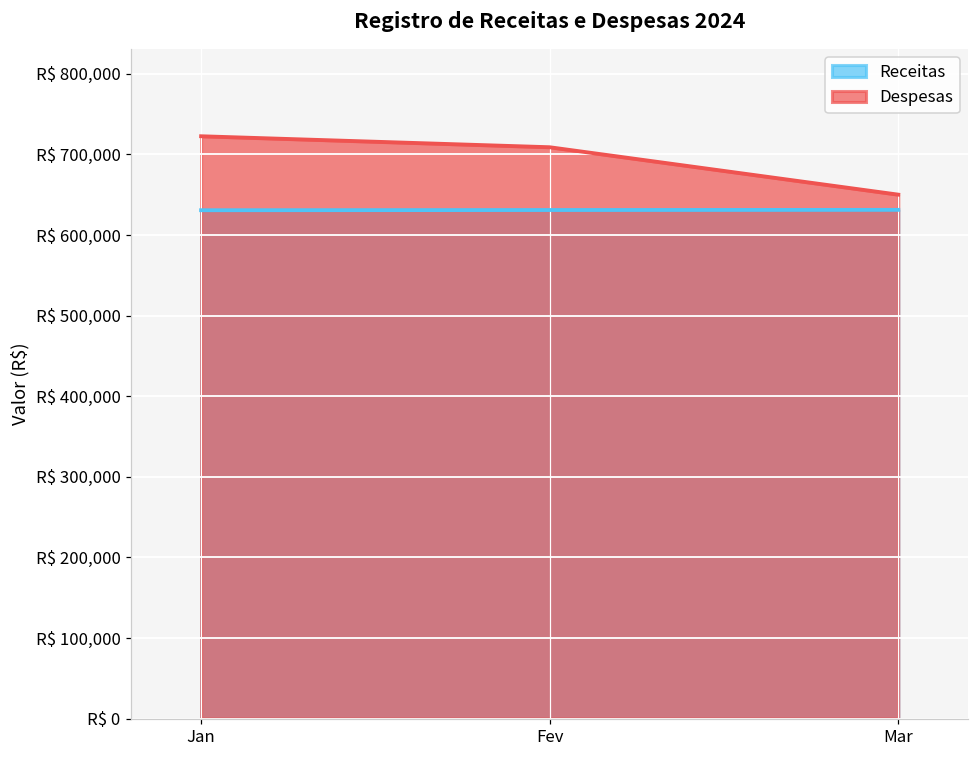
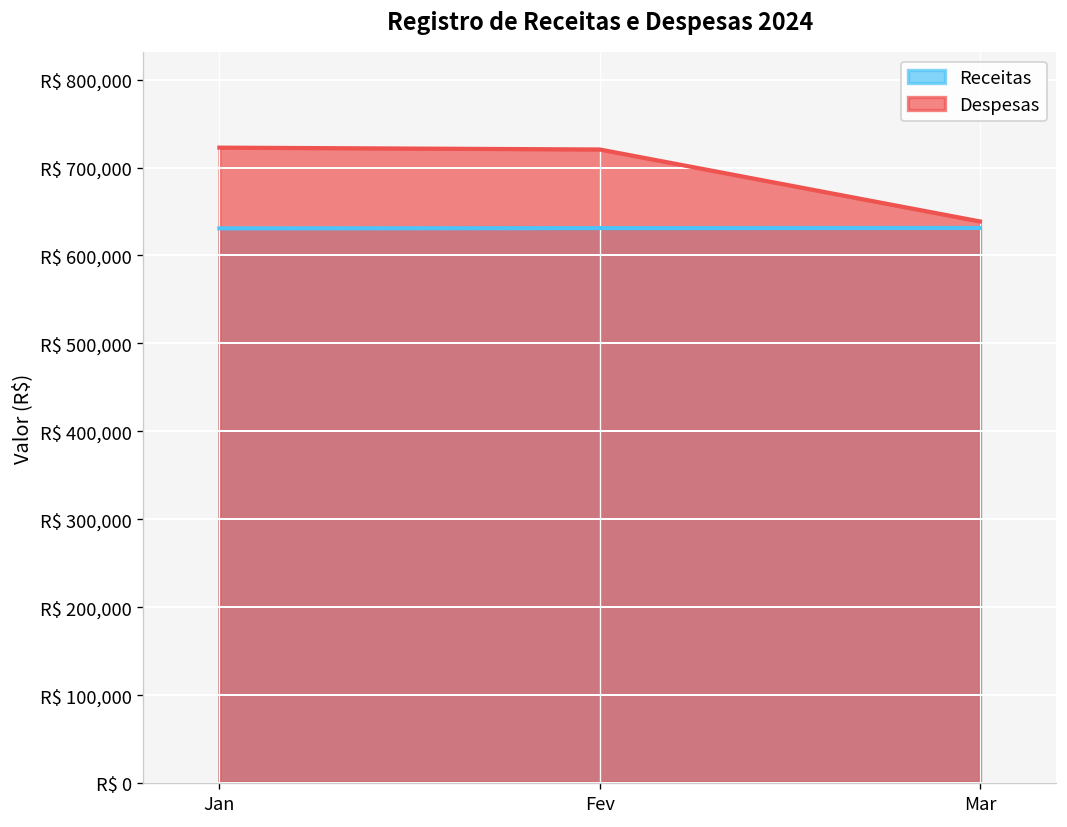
Despesas, Fev: R$ 710,000 -> R$ 720,000
Despesas, Mar: R$ 650,000 -> R$ 640,000
